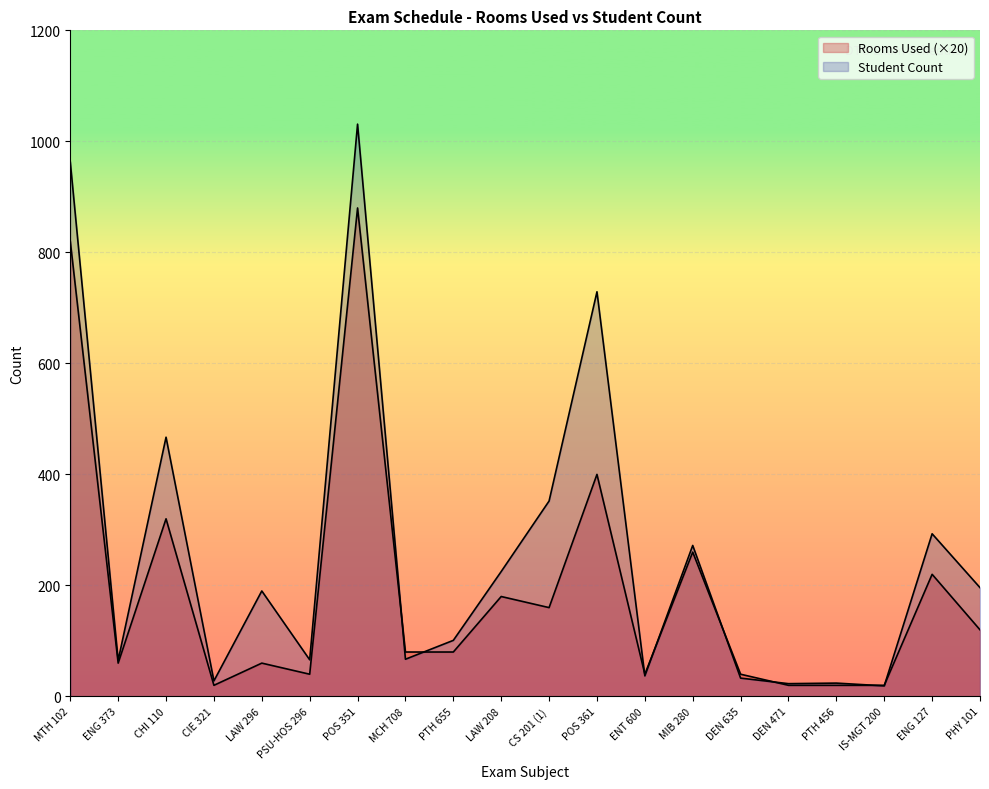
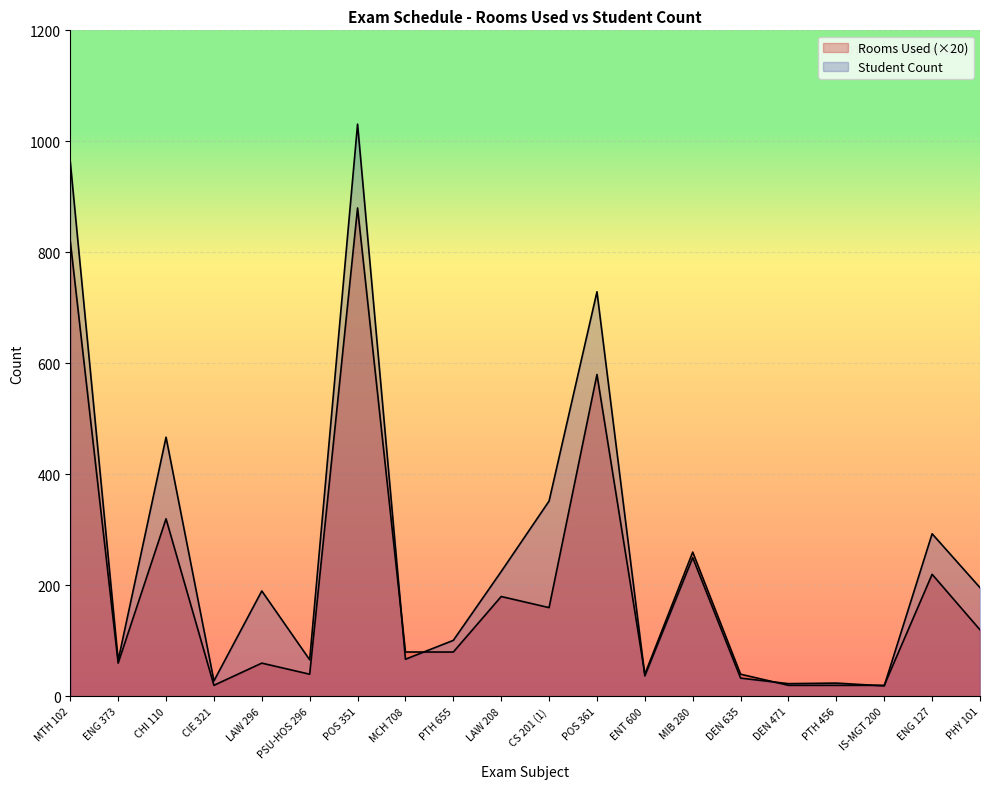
Rooms Used (×20), POS 361: 400 -> 580
Student Count, MIB 280: 270 -> 250
